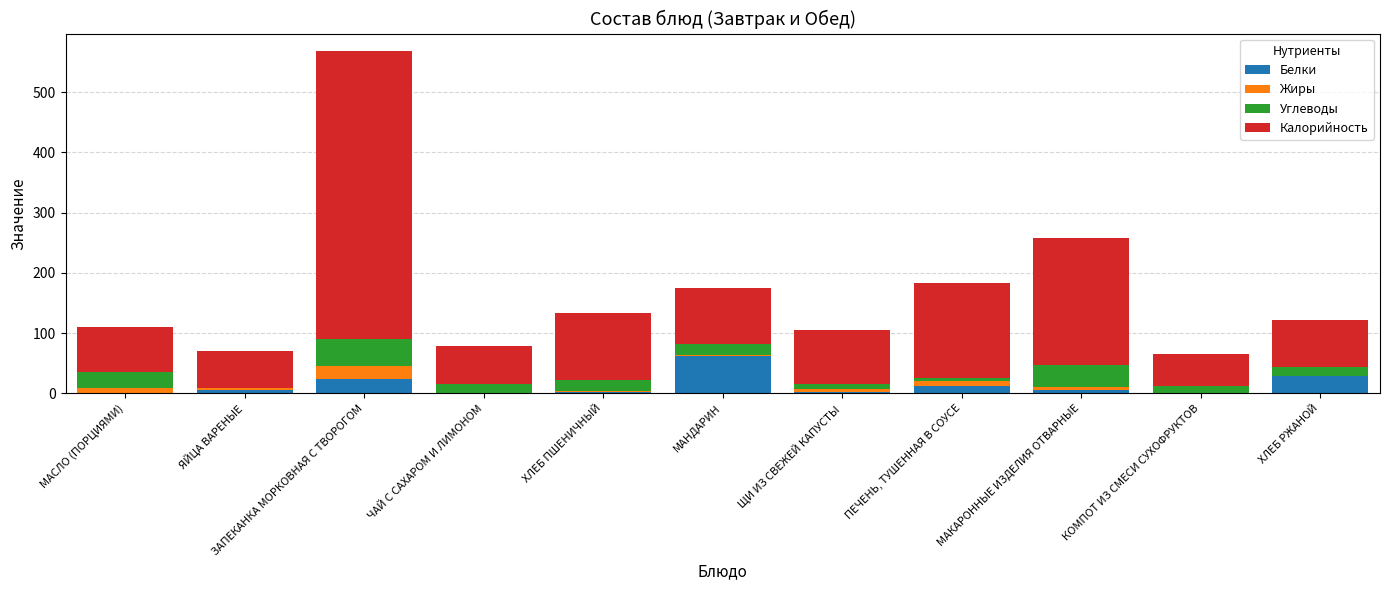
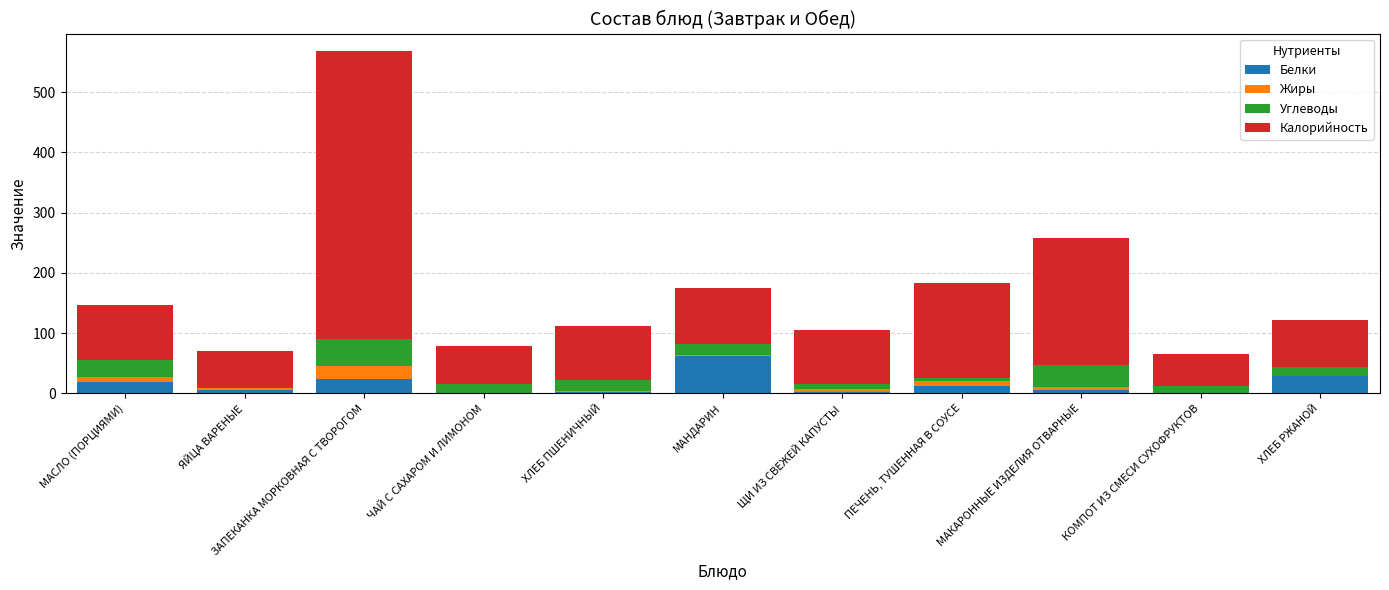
Белки, МАСЛО (ПОРЦИЯМИ): 0 -> 20
Калорийность, МАСЛО (ПОРЦИЯМИ): 70 -> 90
Калорийность, ХЛЕБ ПШЕНИЧНЫЙ: 110 -> 90
